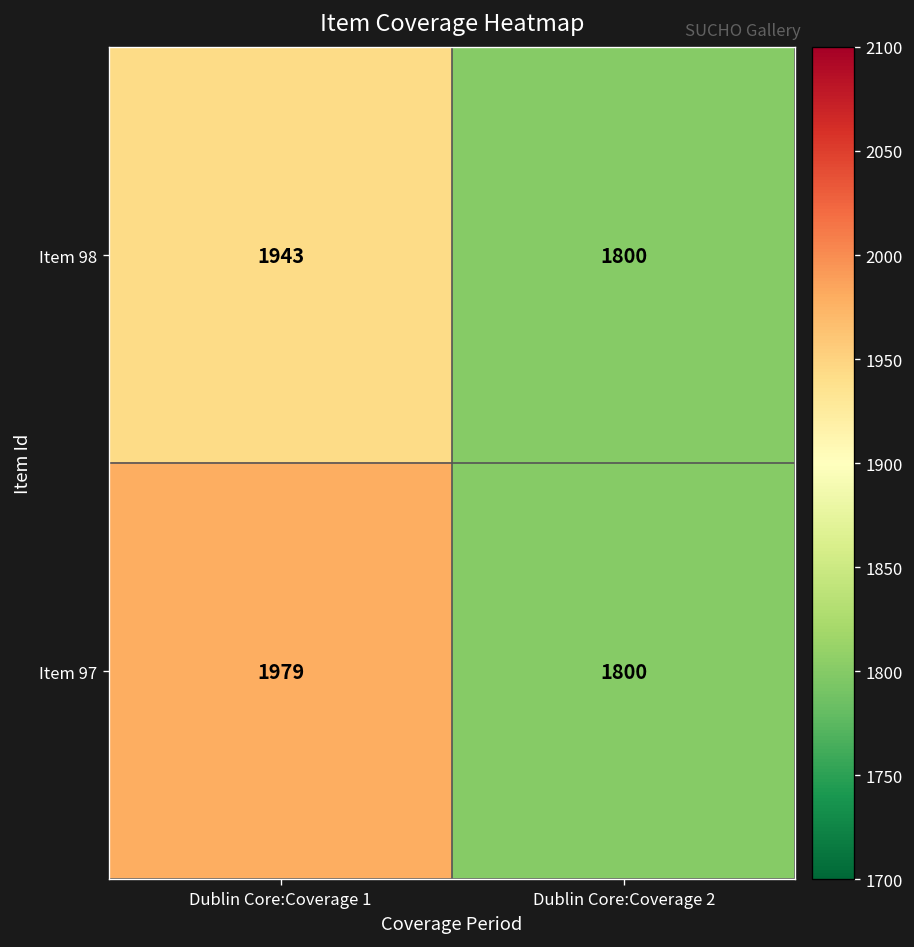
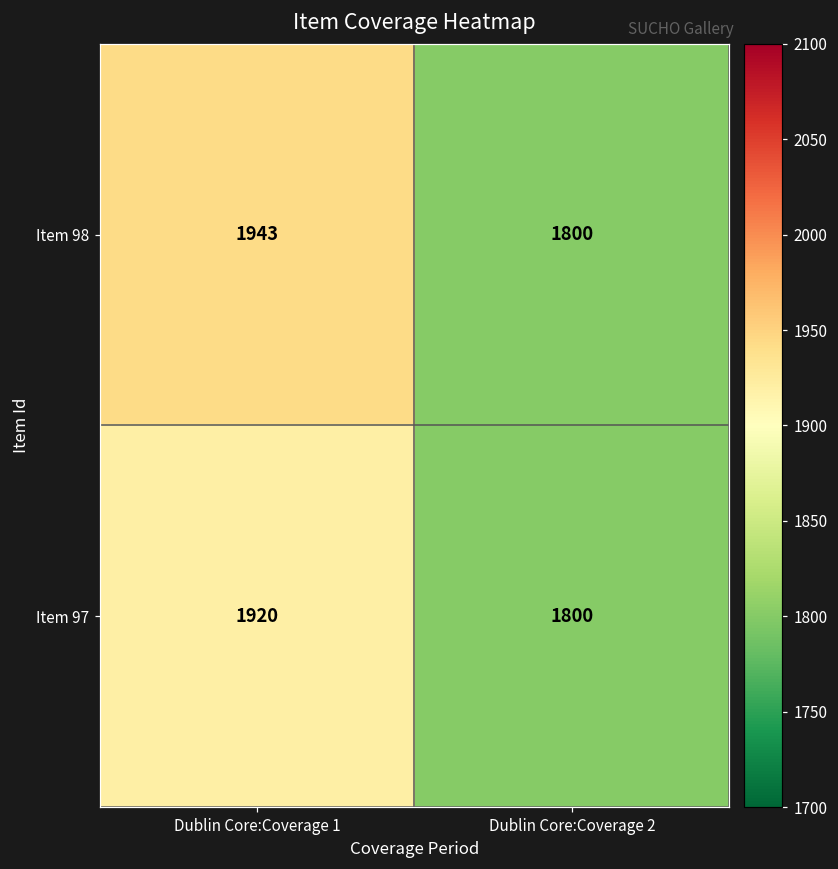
Item 97, Dublin Core:Coverage 1: 1979 -> 1920
